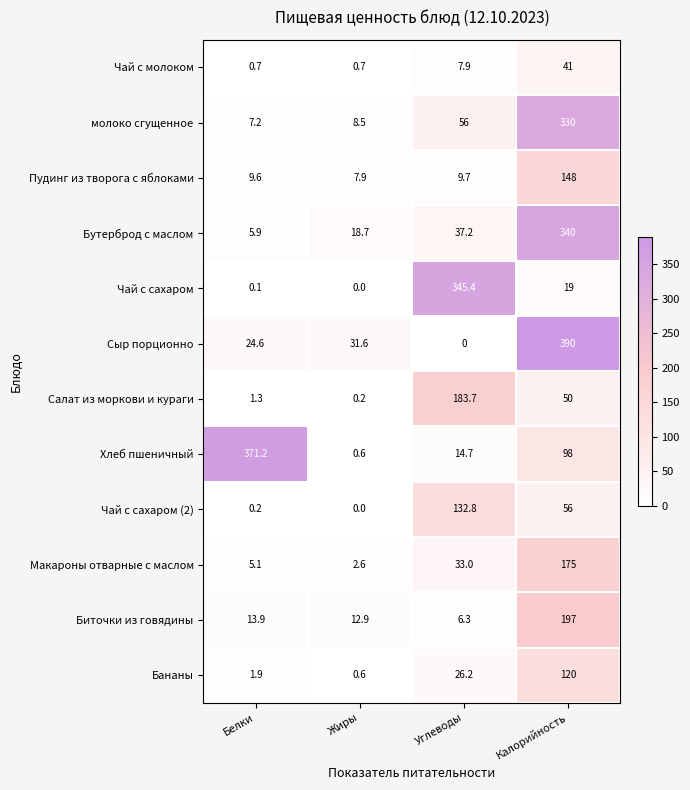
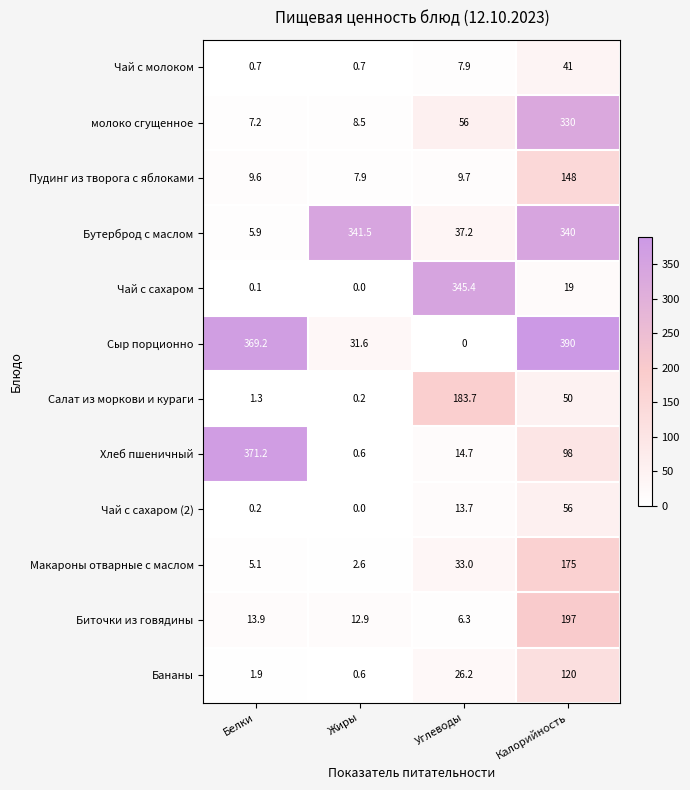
Бутерброд с маслом, Жиры: 18.7 -> 341.5
Сыр порционно, Белки: 24.6 -> 369.2
Чай с сахаром (2), Углеводы: 132.8 -> 13.7
